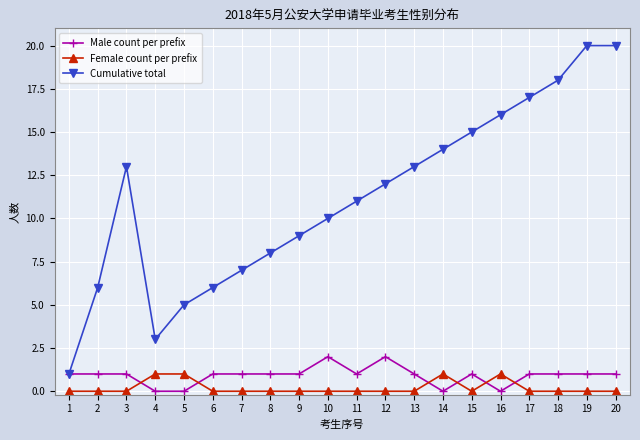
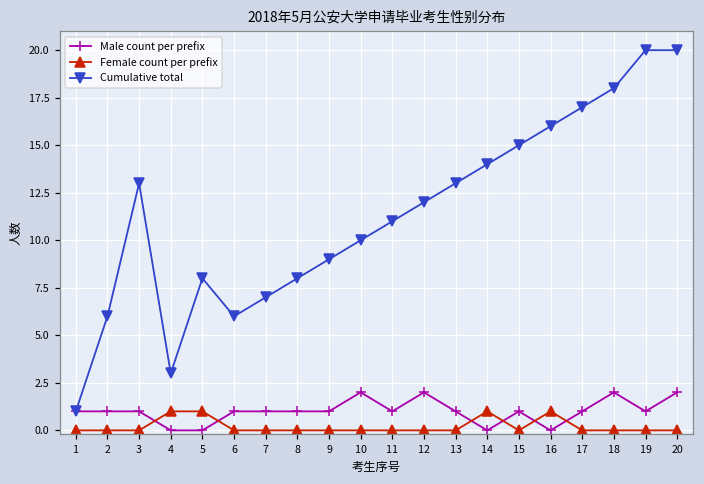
Cumulative total, 5: 5 -> 8
Male count per prefix, 18: 1 -> 2
Male count per prefix, 20: 1 -> 2
